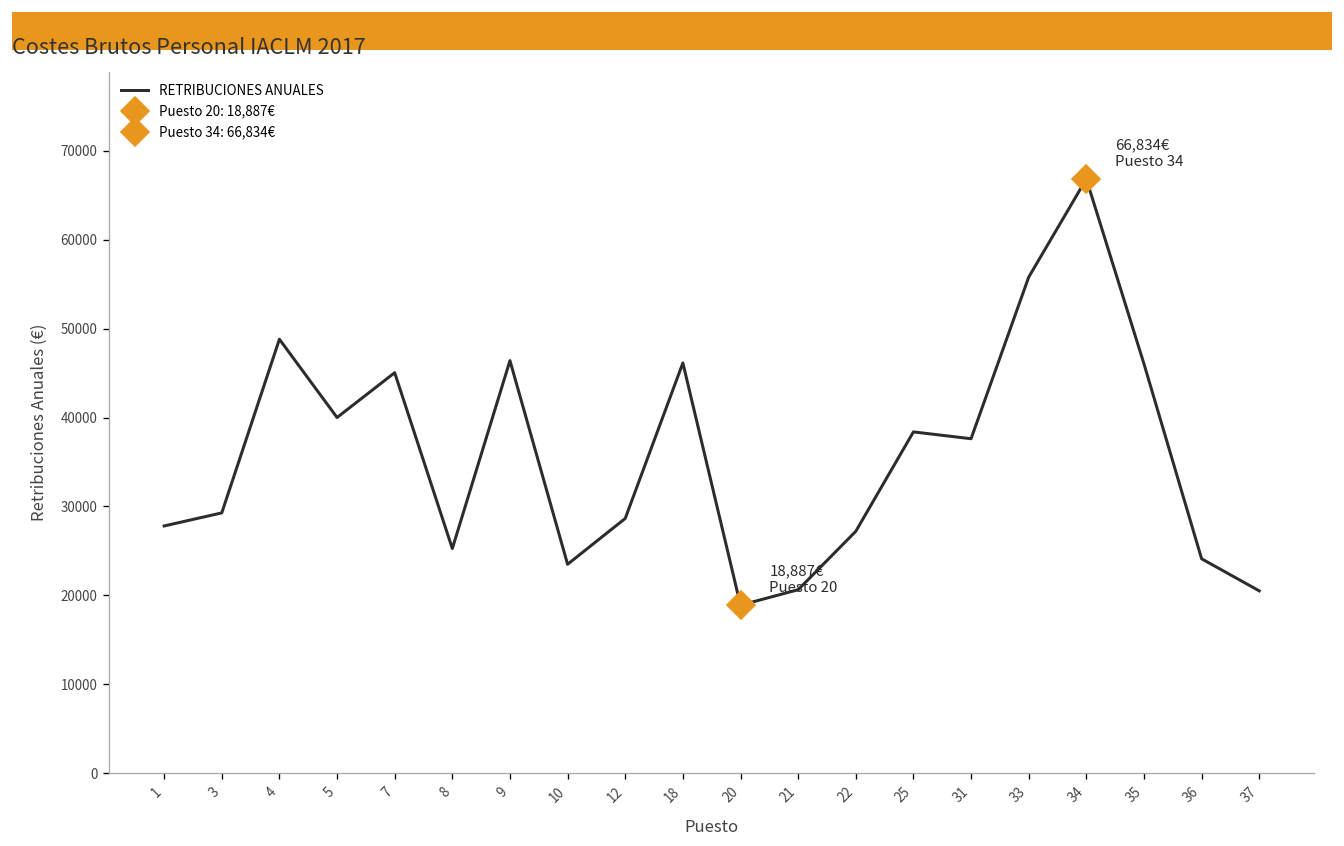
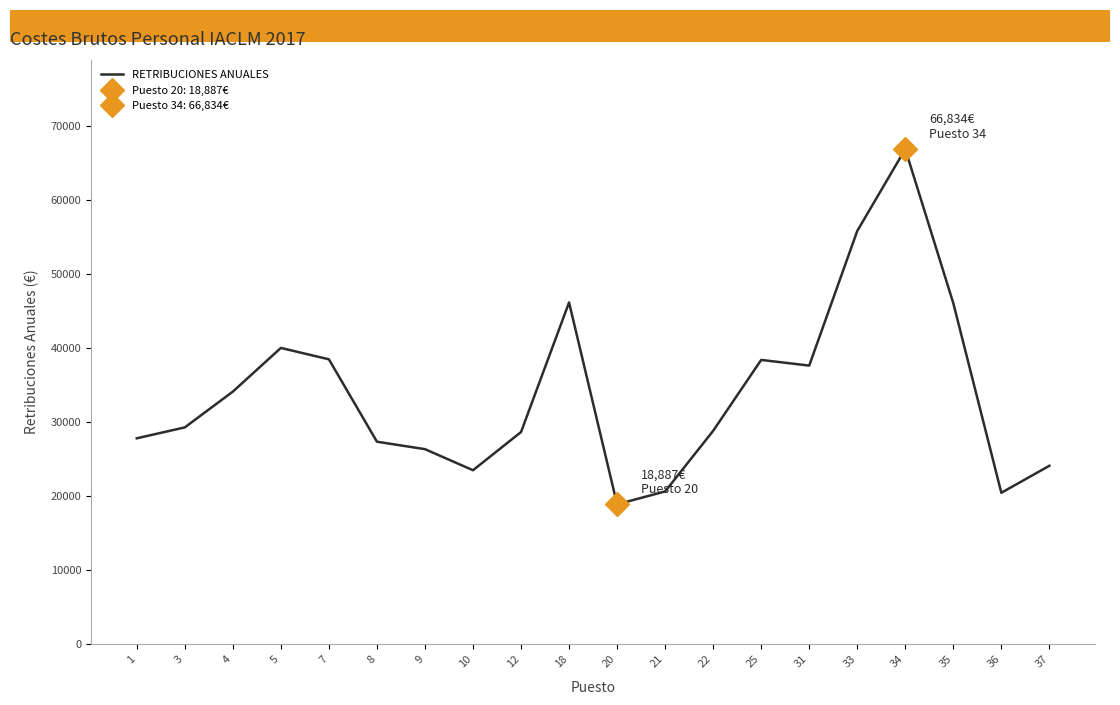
RETRIBUCIONES ANUALES, 4: 49000 -> 34000
RETRIBUCIONES ANUALES, 7: 45000 -> 38000
RETRIBUCIONES ANUALES, 8: 25000 -> 27000
RETRIBUCIONES ANUALES, 9: 46000 -> 26000
RETRIBUCIONES ANUALES, 22: 27000 -> 29000
RETRIBUCIONES ANUALES, 36: 24000 -> 20000
RETRIBUCIONES ANUALES, 37: 21000 -> 24000
